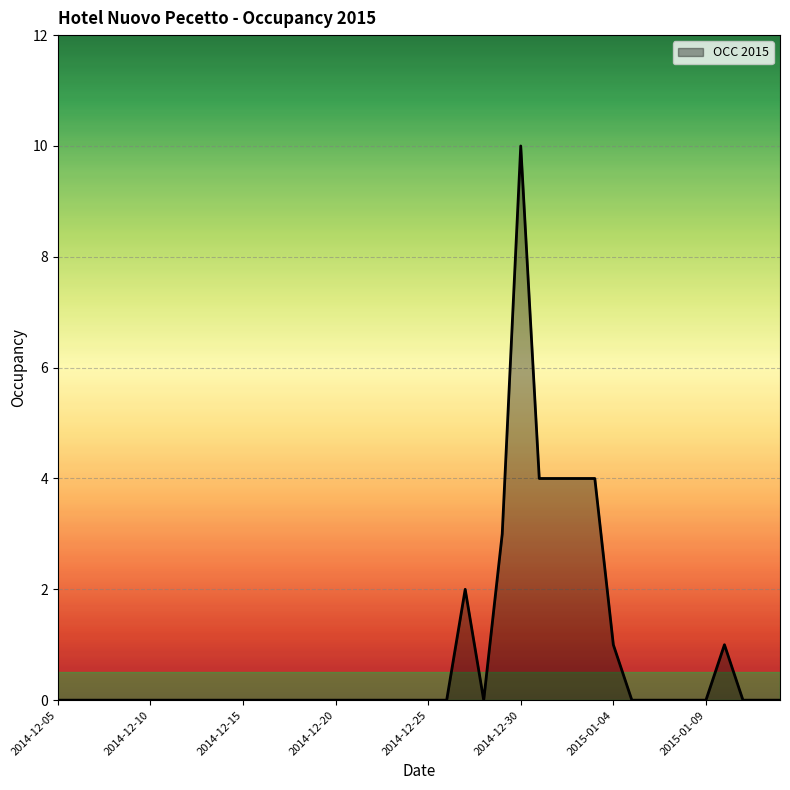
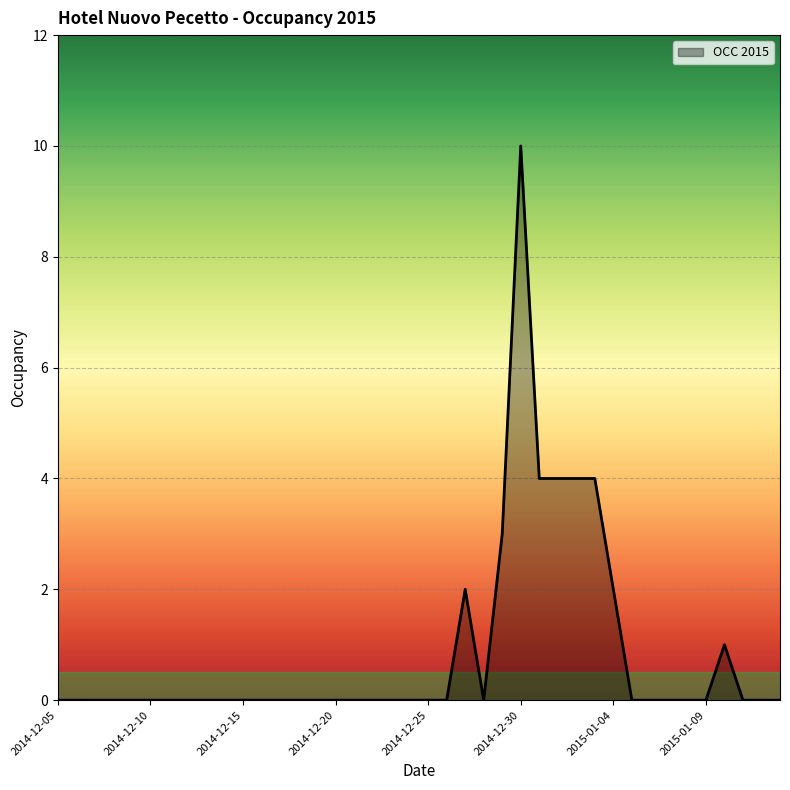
2015-01-04: 1 -> 2
